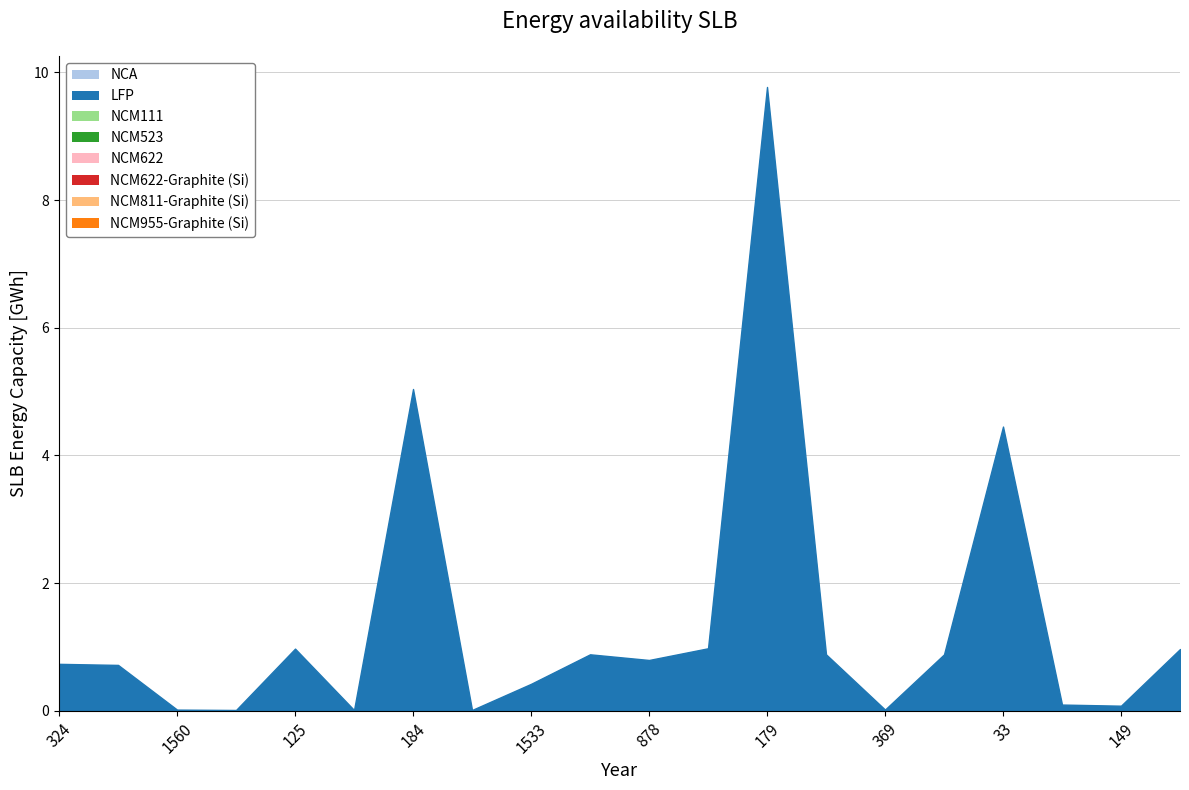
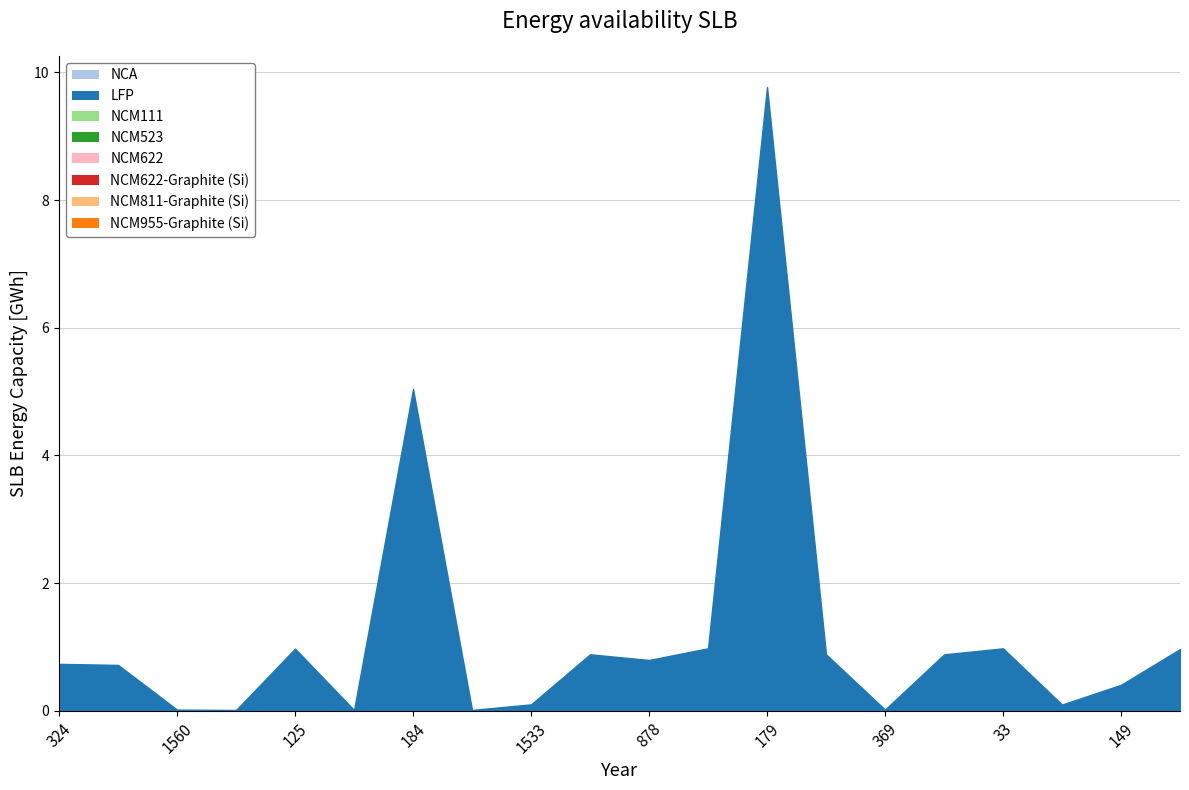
1533: 0.4 -> 0.1
33: 4.5 -> 1.0
149: 0.1 -> 0.4
